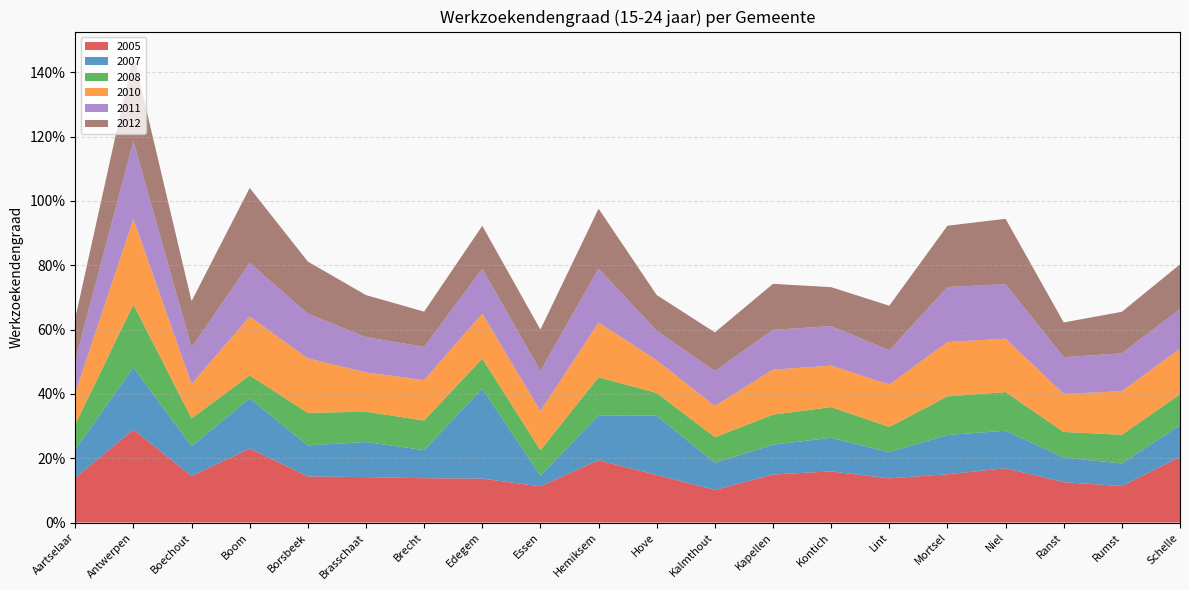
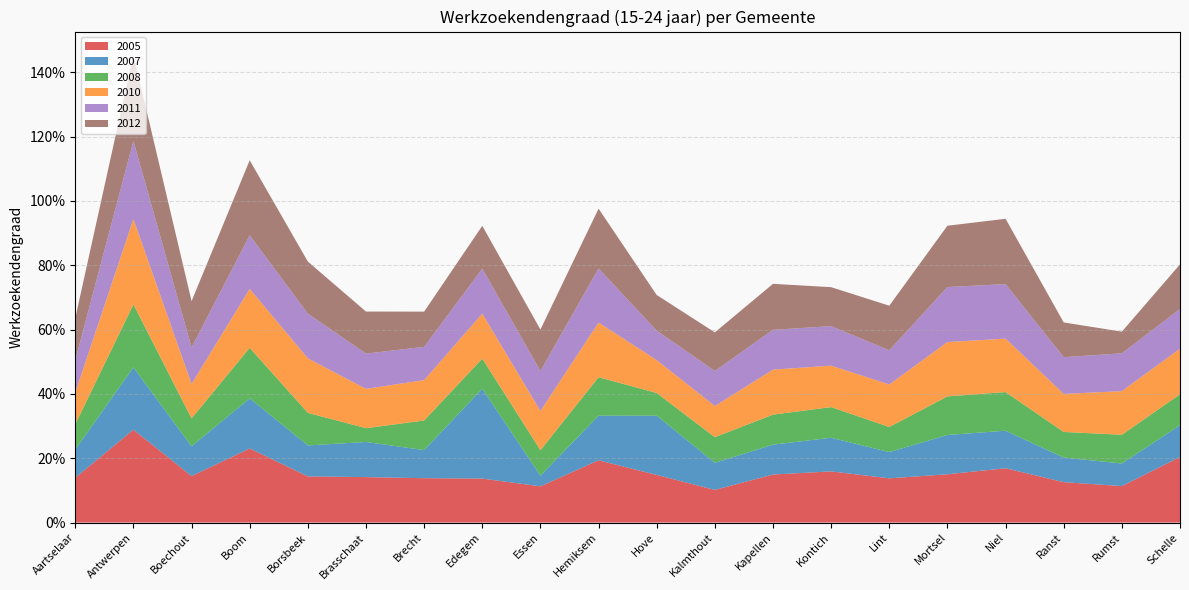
2008, Boom: 7% -> 16%
2008, Brasschaat: 9% -> 4%
2012, Rumst: 13% -> 7%
